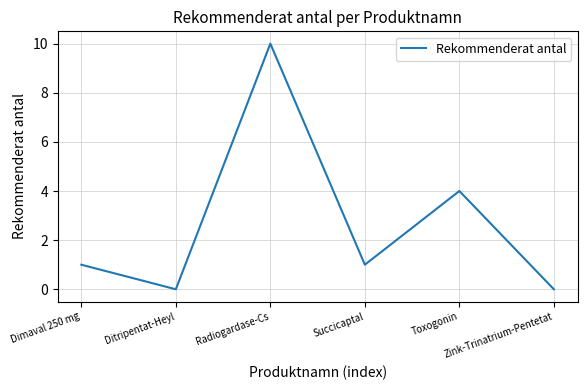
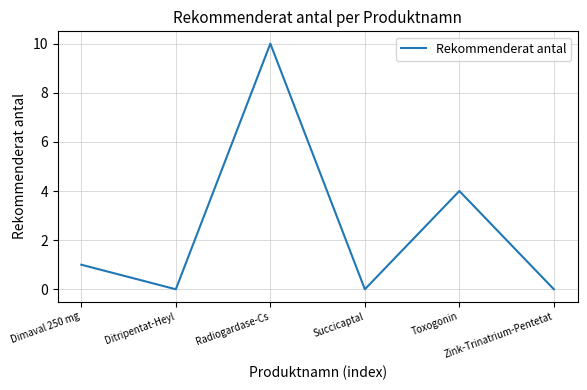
Succicaptal: 1 -> 0
